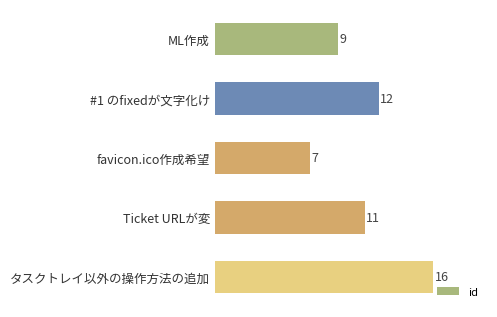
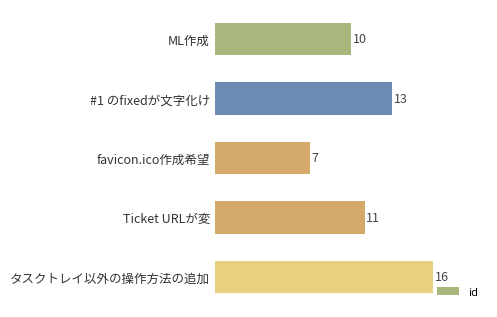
ML作成: 9 -> 10
#1 のfixedが文字化け: 12 -> 13
